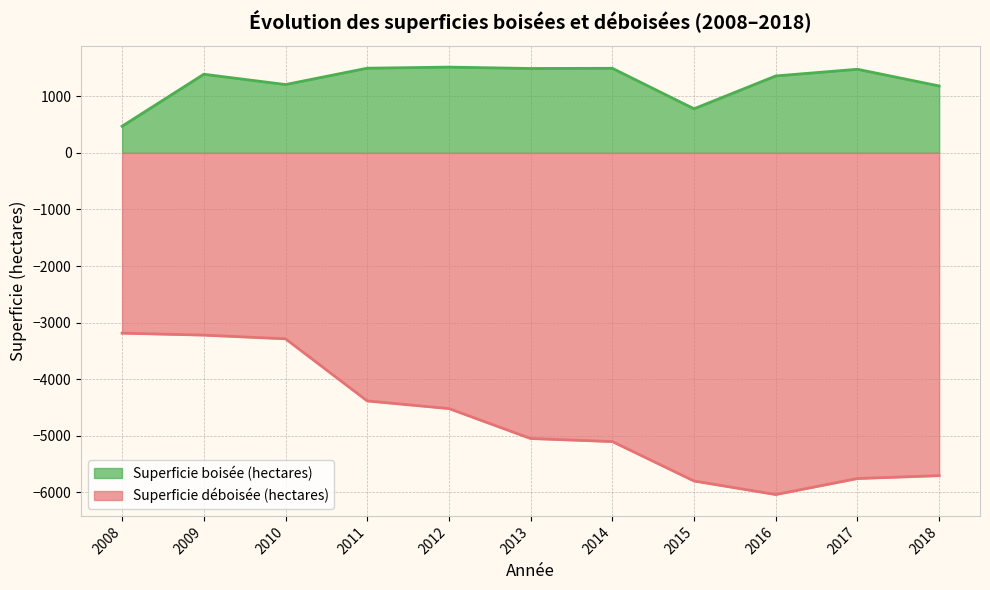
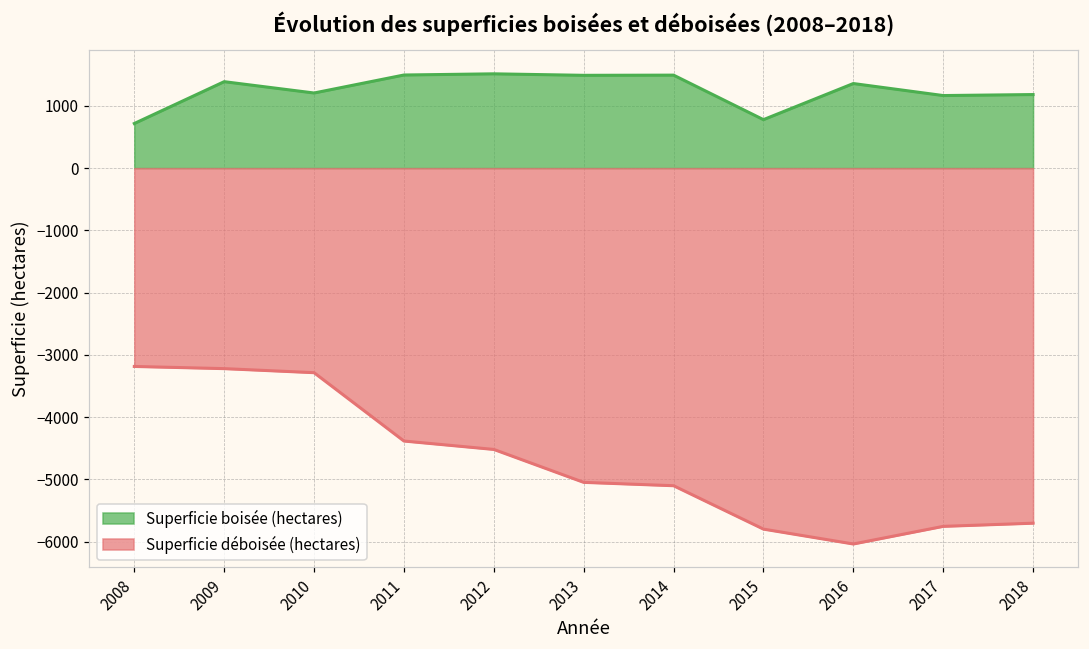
Superficie boisée (hectares), 2008: 500 -> 700
Superficie boisée (hectares), 2017: 1500 -> 1200
